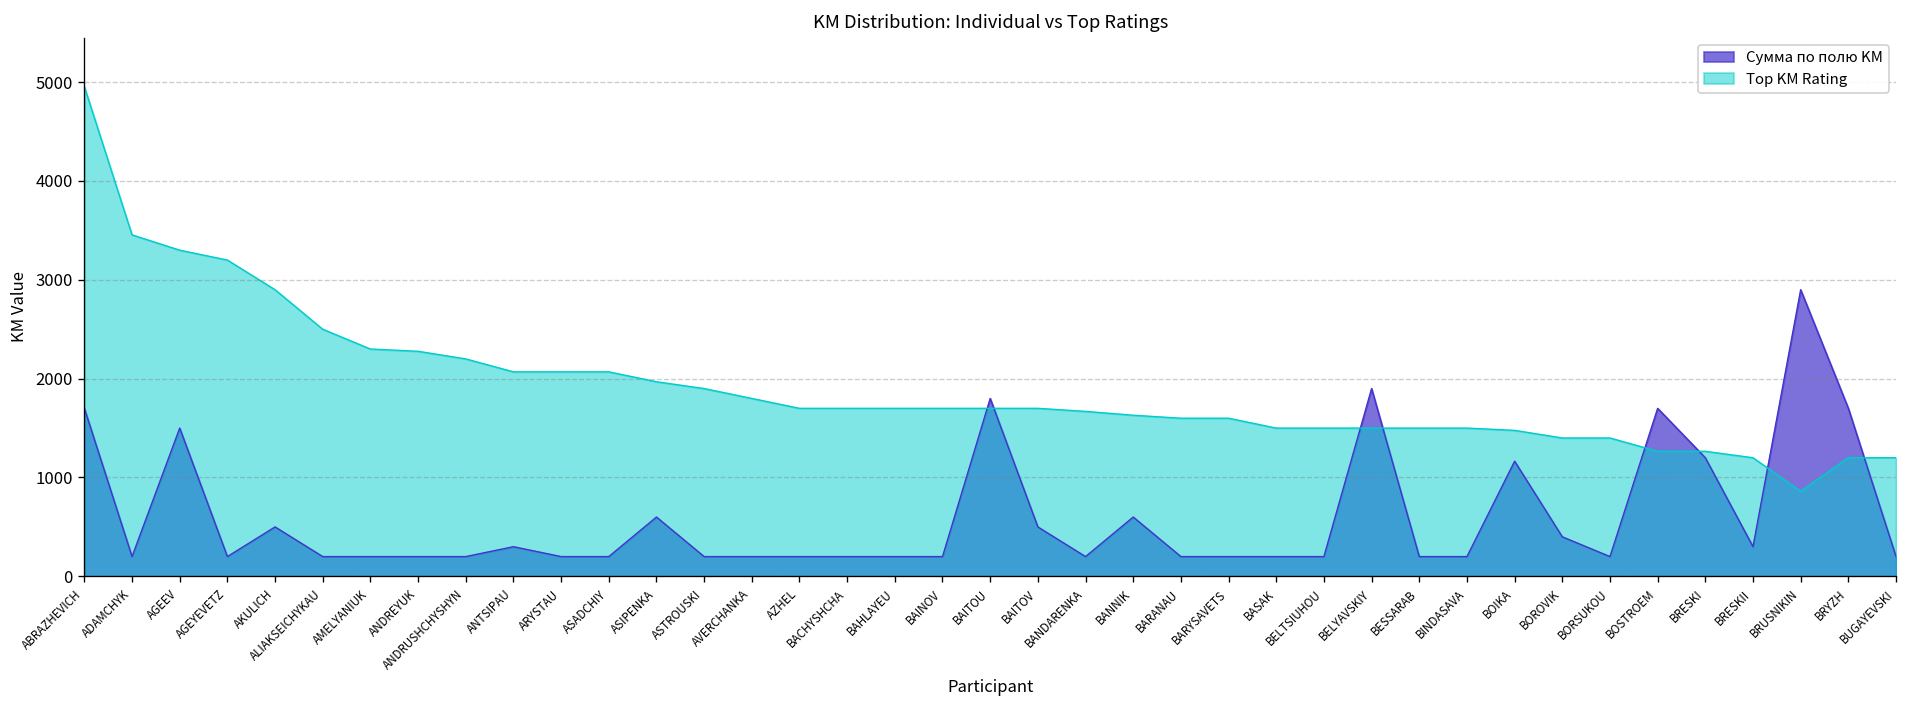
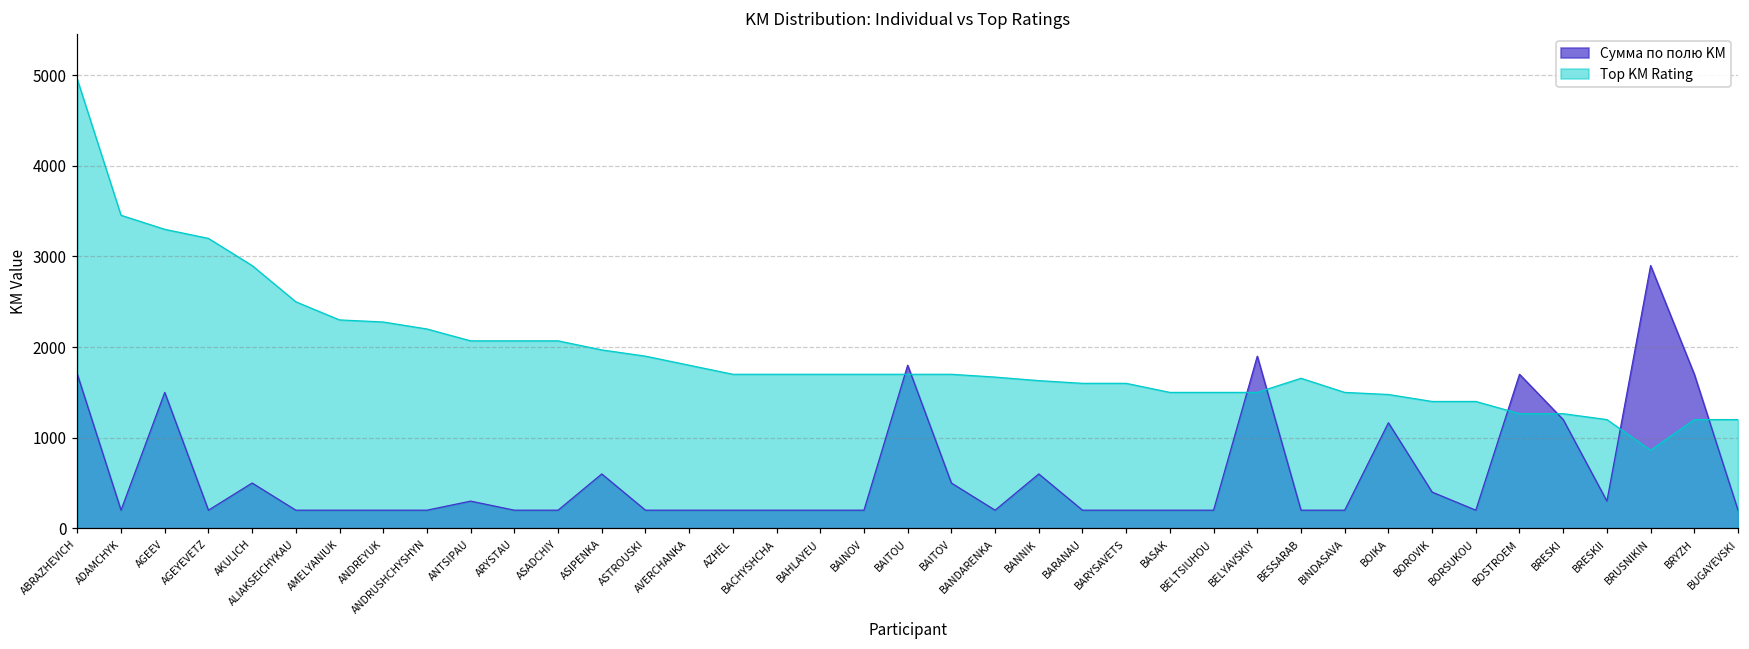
Top KM Rating, BESSARAB: 1500 -> 1700
